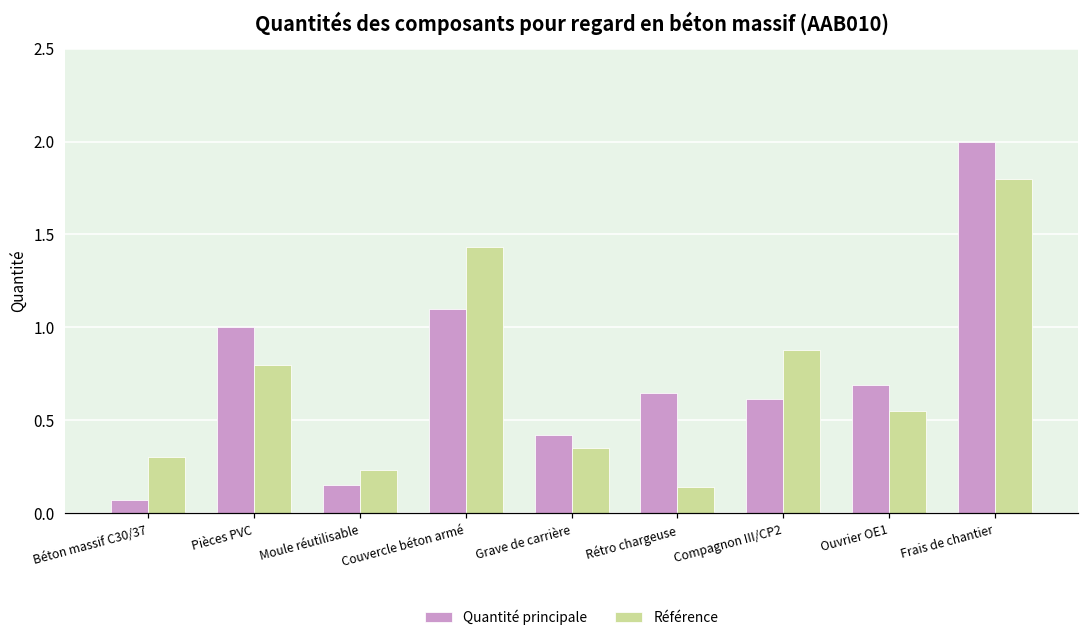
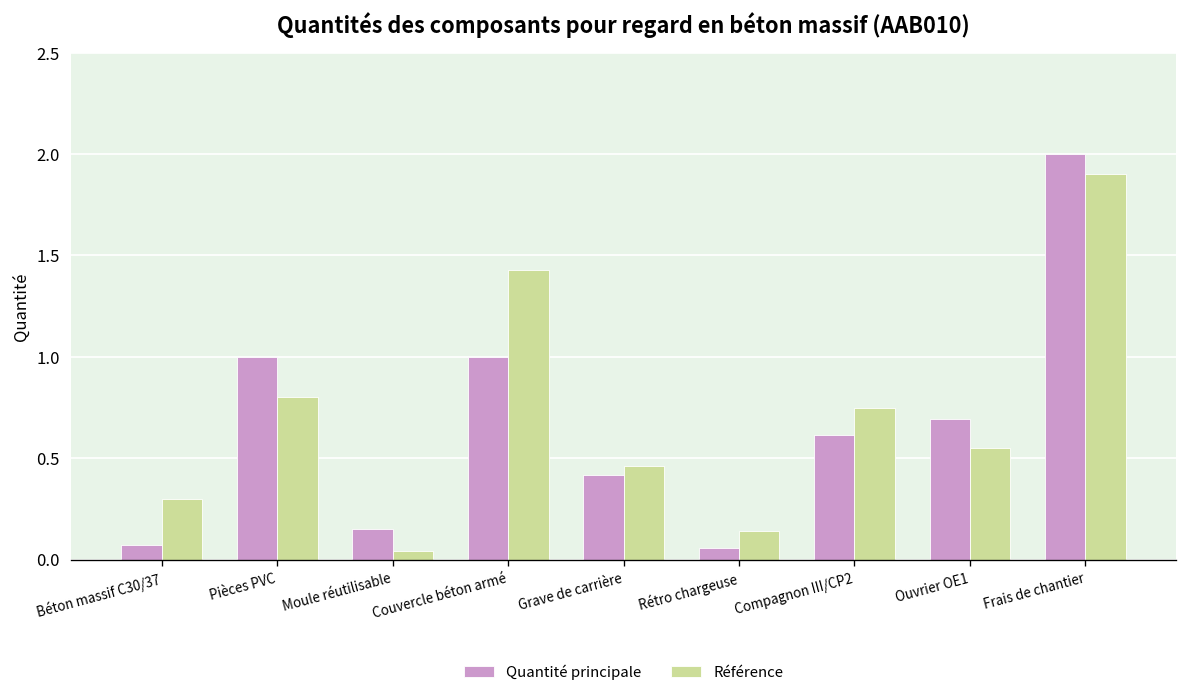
Référence, Moule réutilisable: 0.23 -> 0.04
Quantité principale, Couvercle béton armé: 1.1 -> 1.0
Référence, Grave de carrière: 0.35 -> 0.46
Quantité principale, Rétro chargeuse: 0.65 -> 0.06
Référence, Compagnon III/CP2: 0.88 -> 0.75
Référence, Frais de chantier: 1.8 -> 1.9
